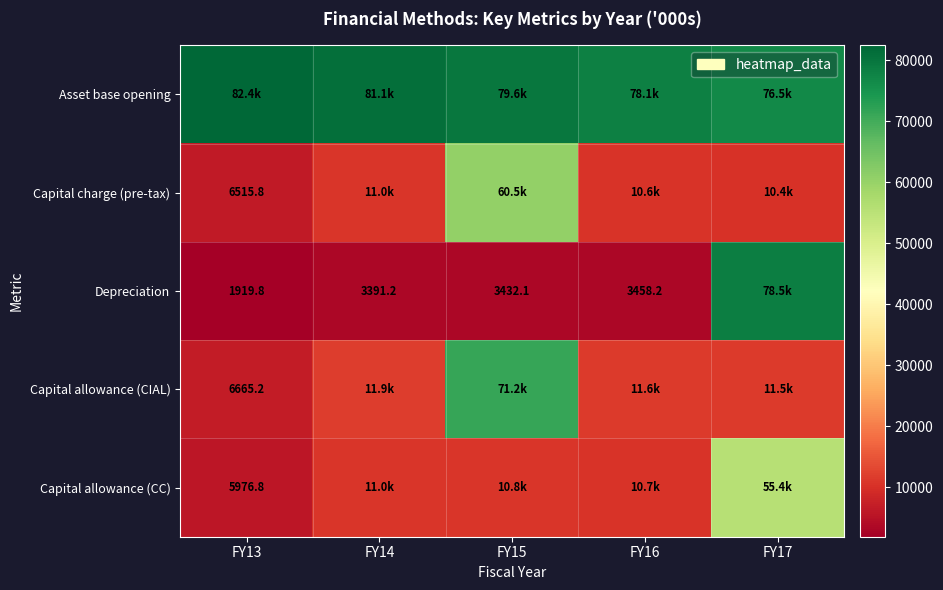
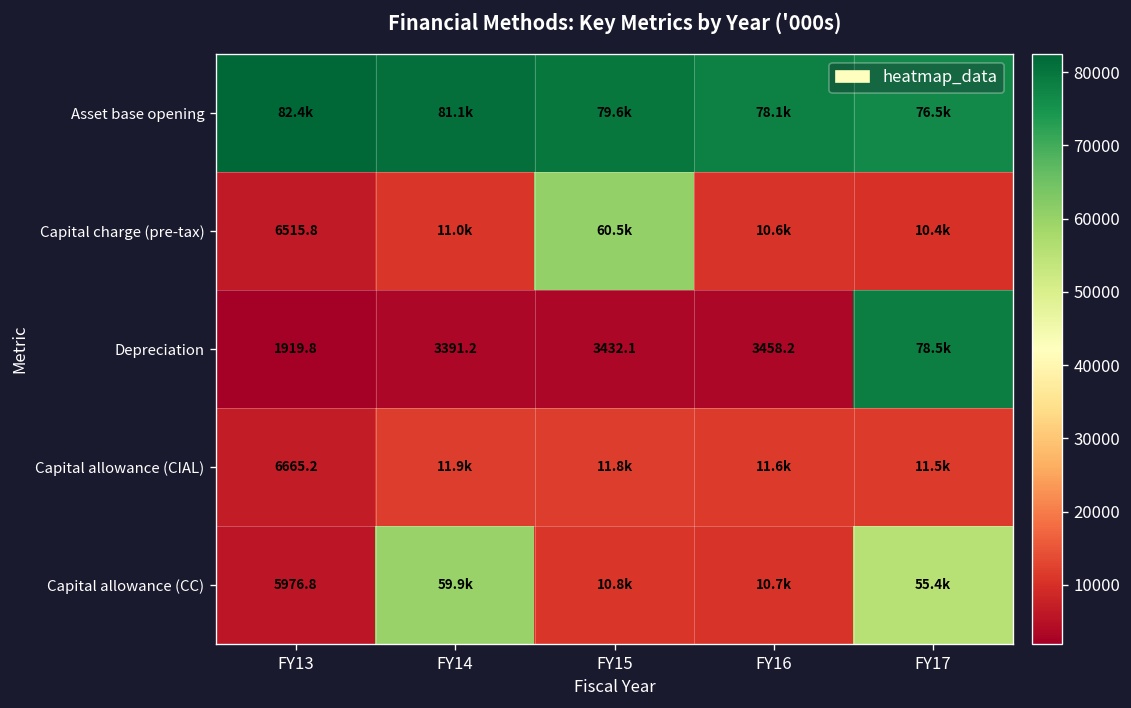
Capital allowance (CIAL), FY15: 71.2k -> 11.8k
Capital allowance (CC), FY14: 11.0k -> 59.9k
